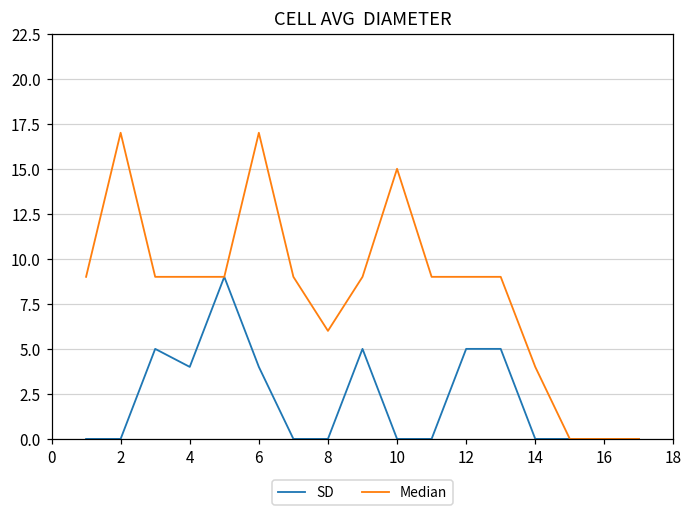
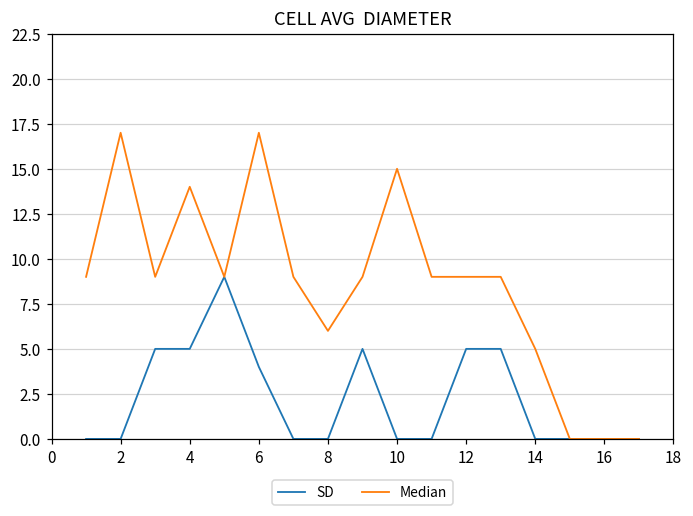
SD, 4: 4 -> 5
Median, 4: 9 -> 14
Median, 14: 4 -> 5
